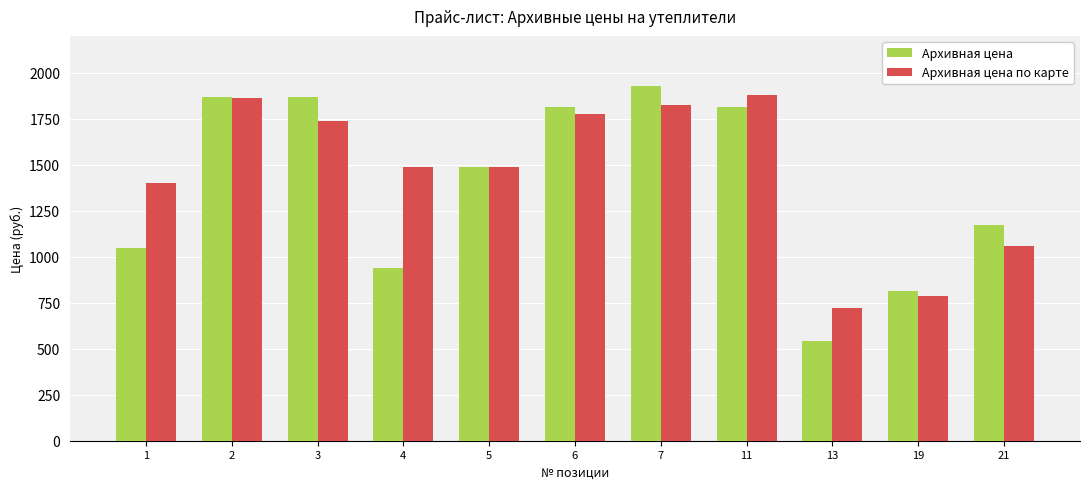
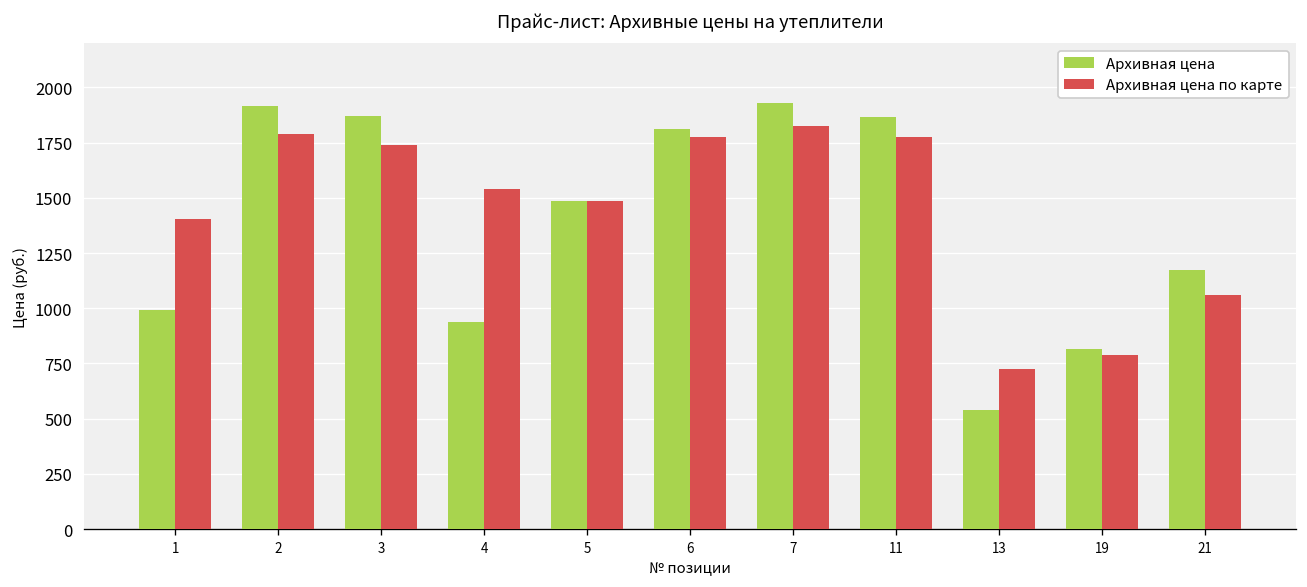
Архивная цена, 1: 1050 -> 990
Архивная цена, 2: 1870 -> 1920
Архивная цена по карте, 2: 1860 -> 1790
Архивная цена по карте, 4: 1490 -> 1540
Архивная цена, 11: 1810 -> 1870
Архивная цена по карте, 11: 1880 -> 1780
